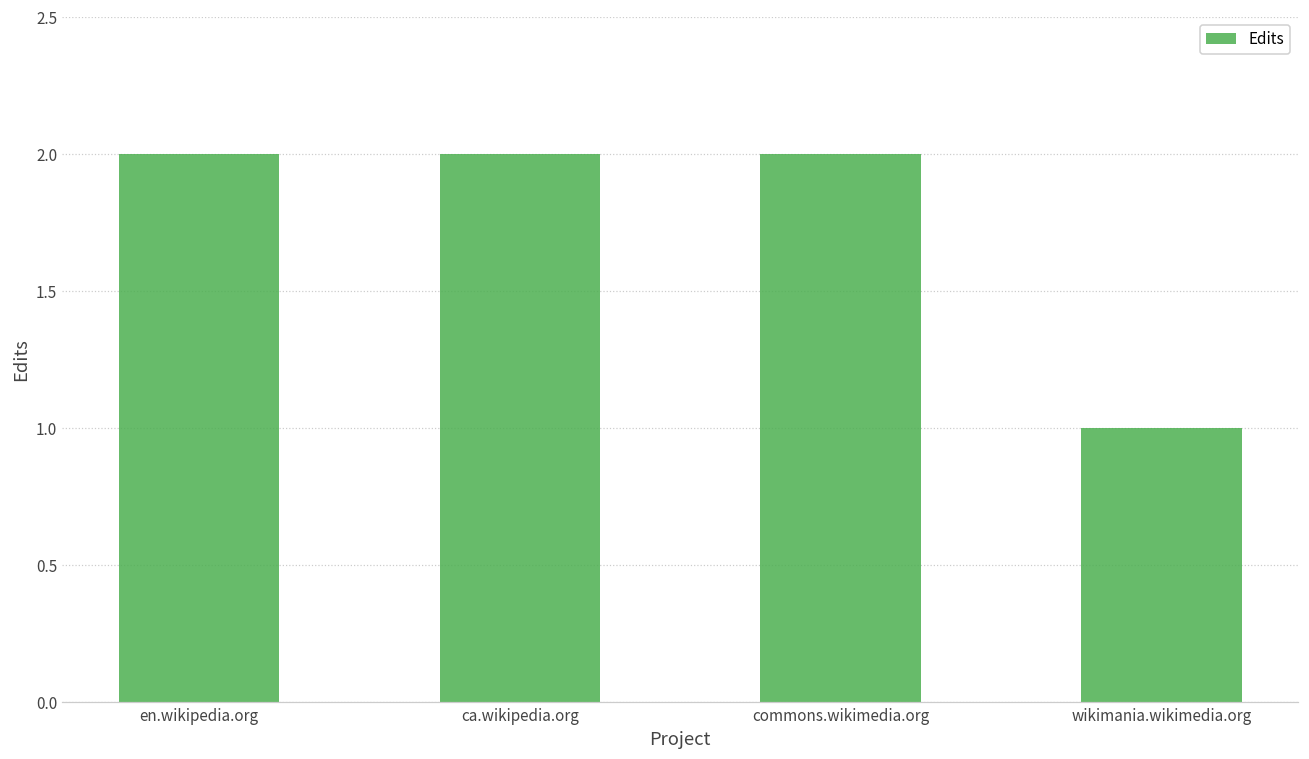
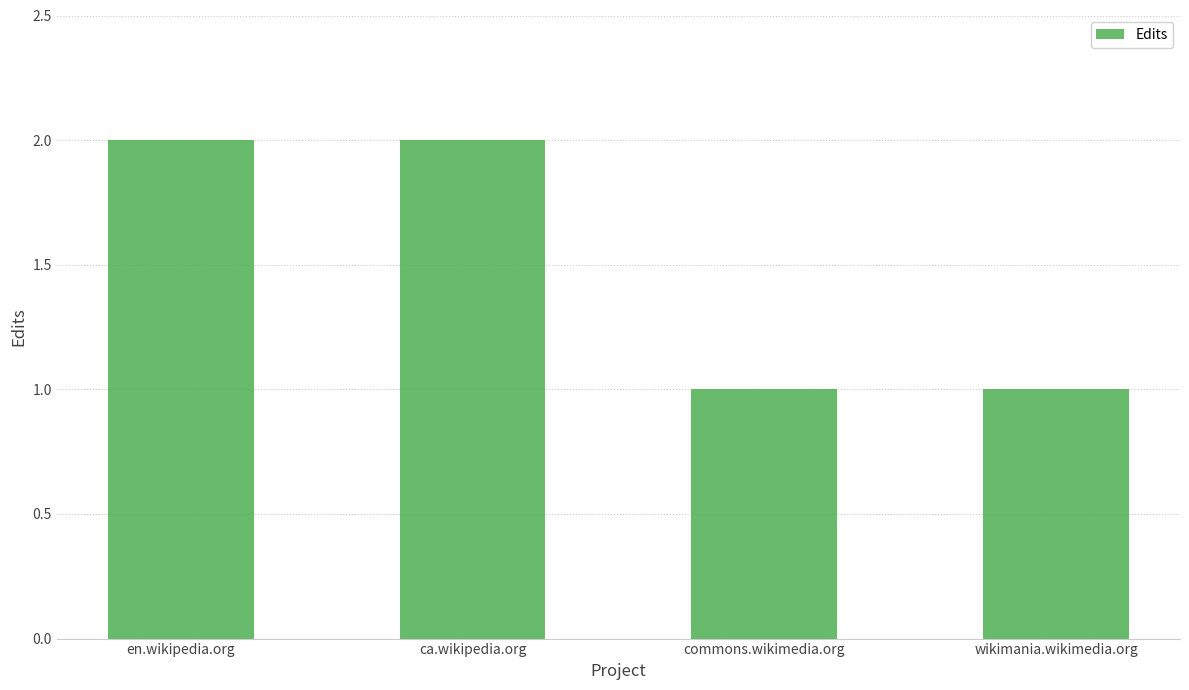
commons.wikimedia.org: 2 -> 1
